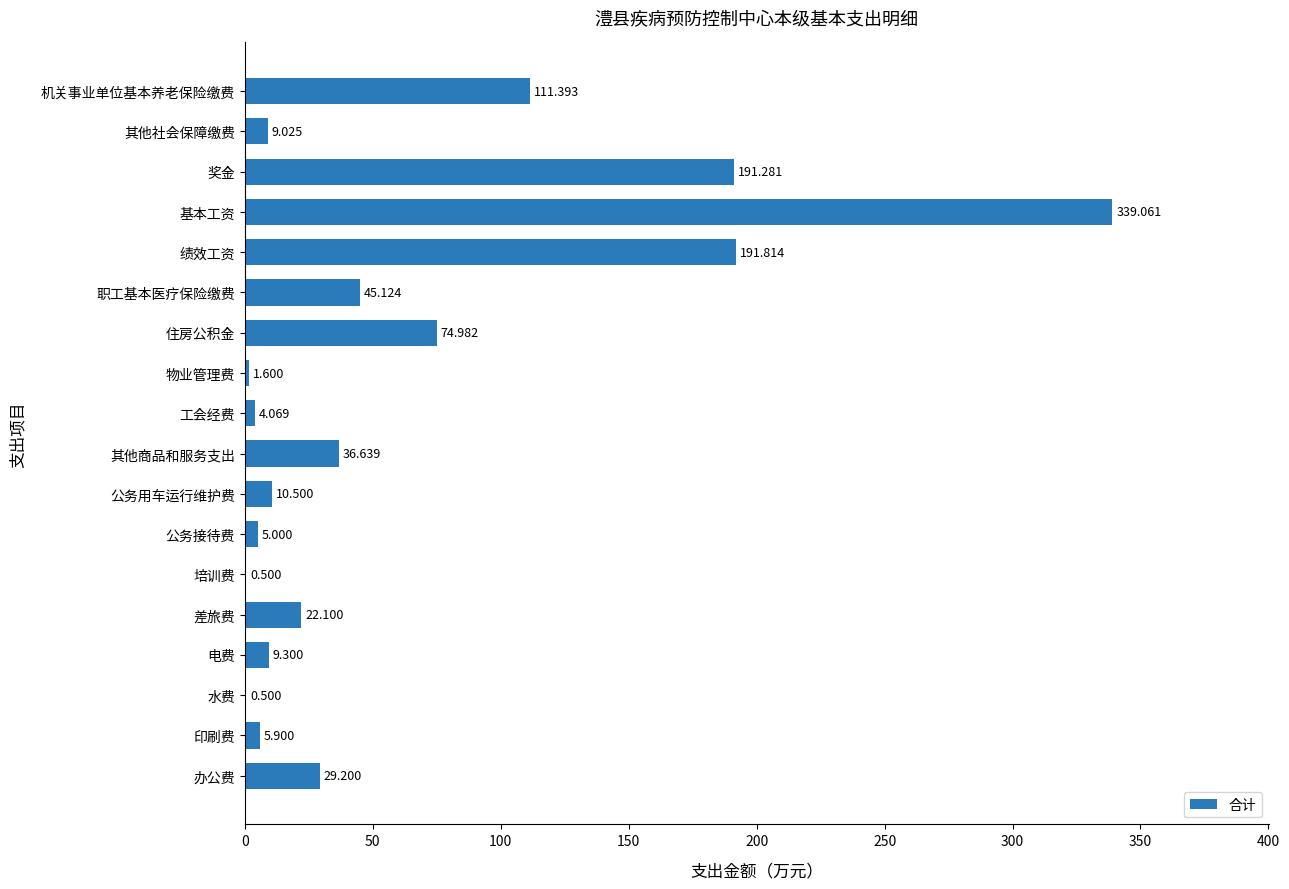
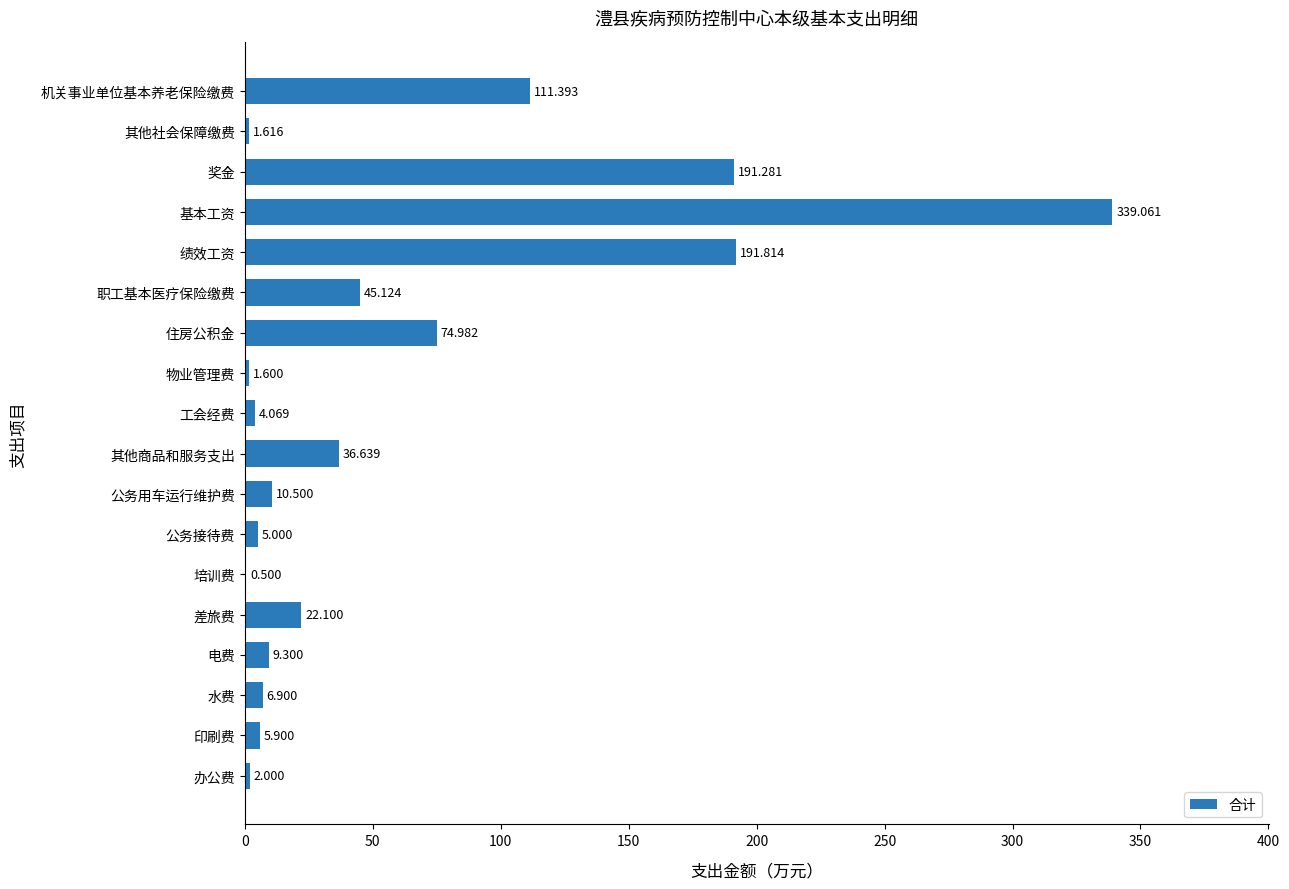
其他社会保障缴费: 9.025 -> 1.616
水费: 0.500 -> 6.900
办公费: 29.200 -> 2.000
